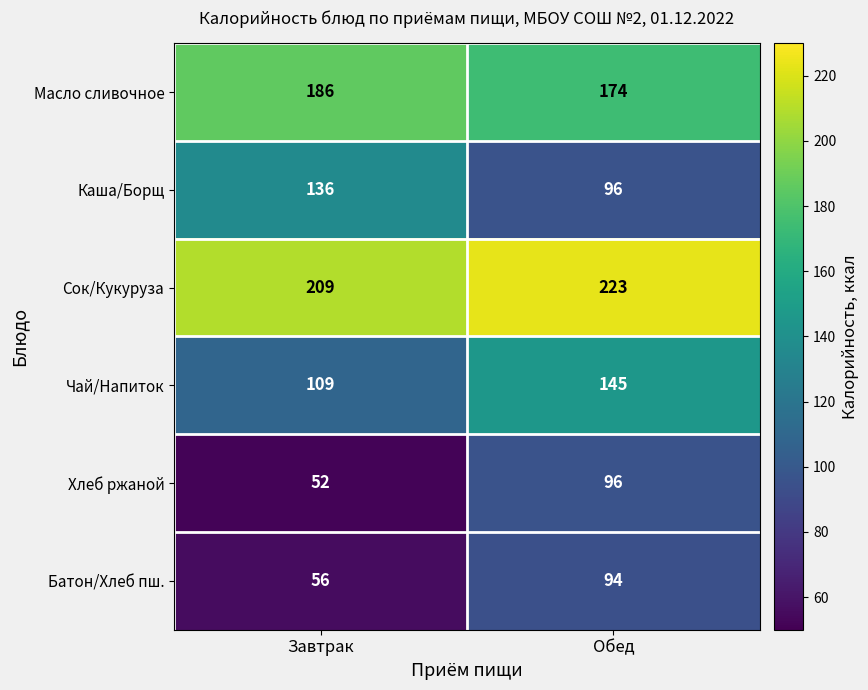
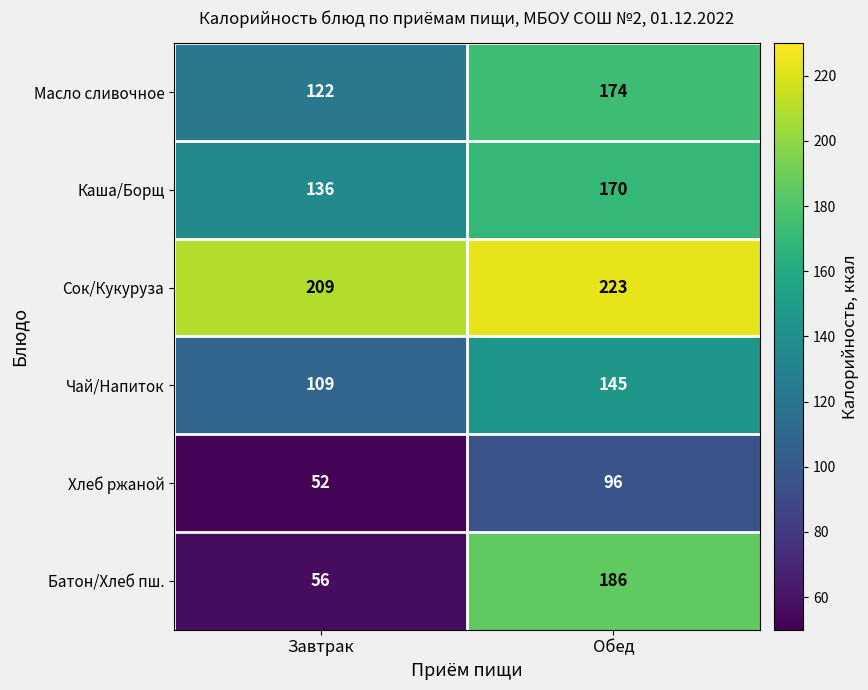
Масло сливочное, Завтрак: 186 -> 122
Каша/Борщ, Обед: 96 -> 170
Батон/Хлеб пш., Обед: 94 -> 186
